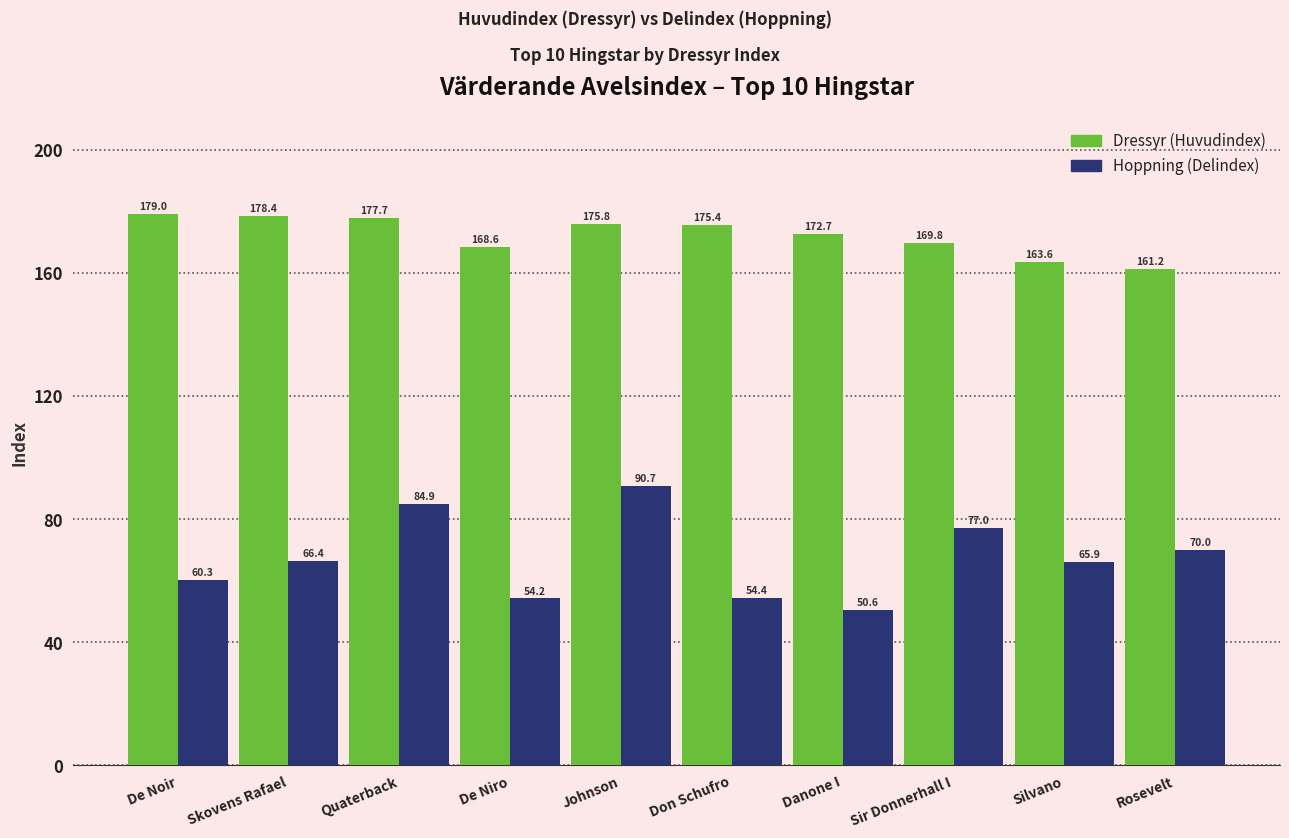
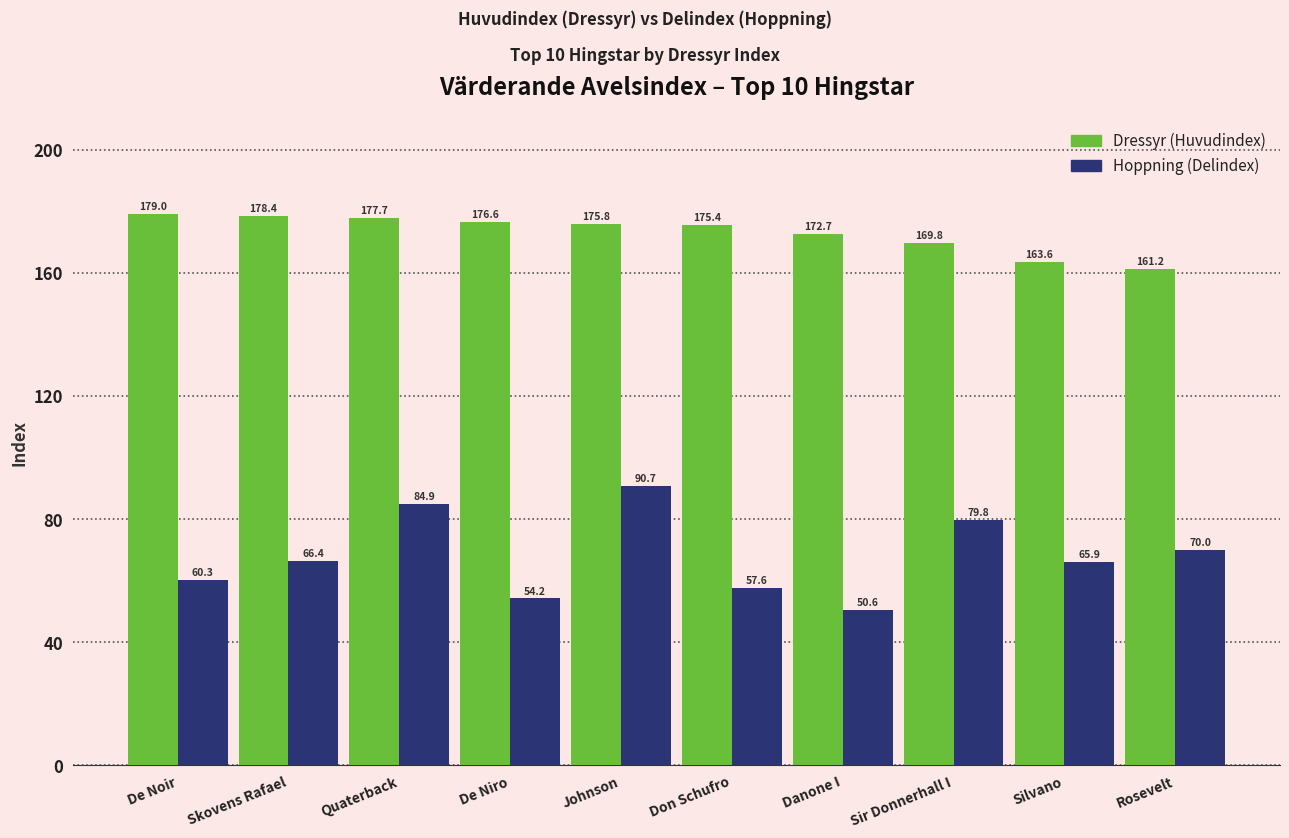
Dressyr (Huvudindex), De Niro: 168.6 -> 176.6
Hoppning (Delindex), Don Schufro: 54.4 -> 57.6
Hoppning (Delindex), Sir Donnerhall I: 77.0 -> 79.8
